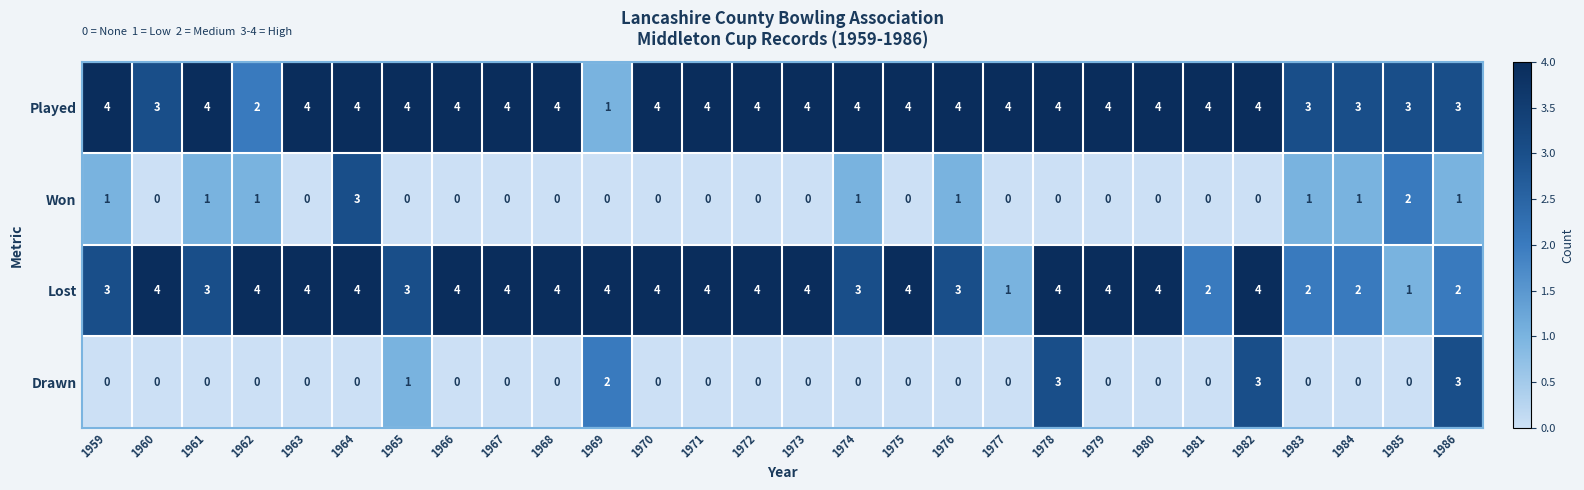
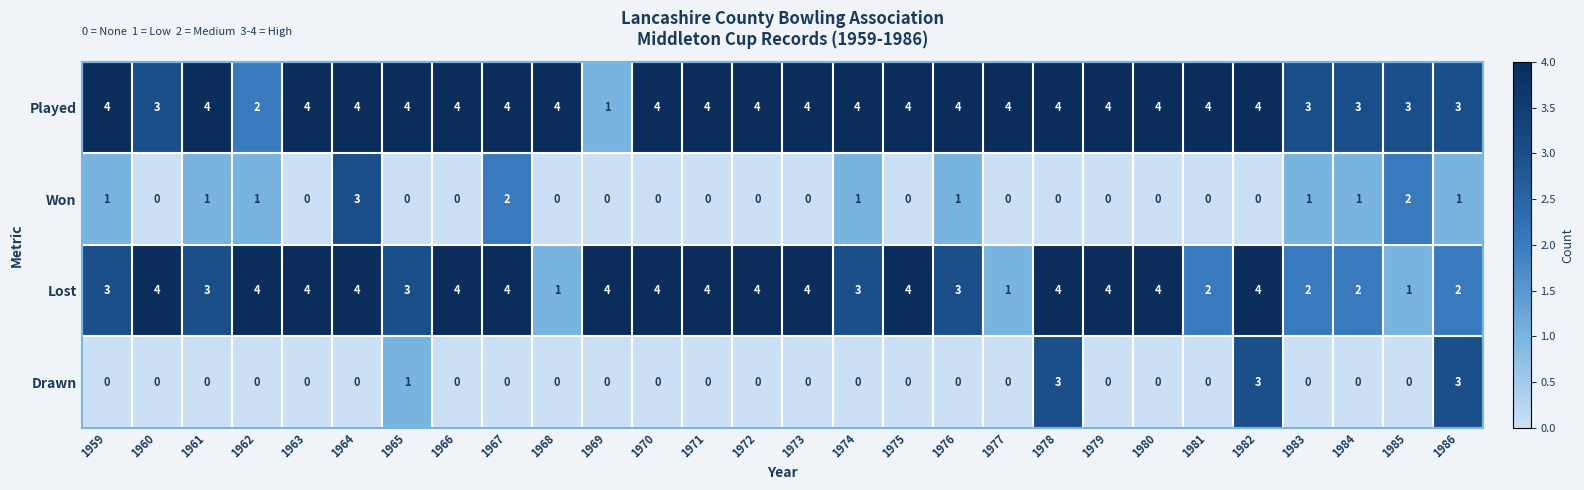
Won, 1967: 0 -> 2
Lost, 1968: 4 -> 1
Drawn, 1969: 2 -> 0
